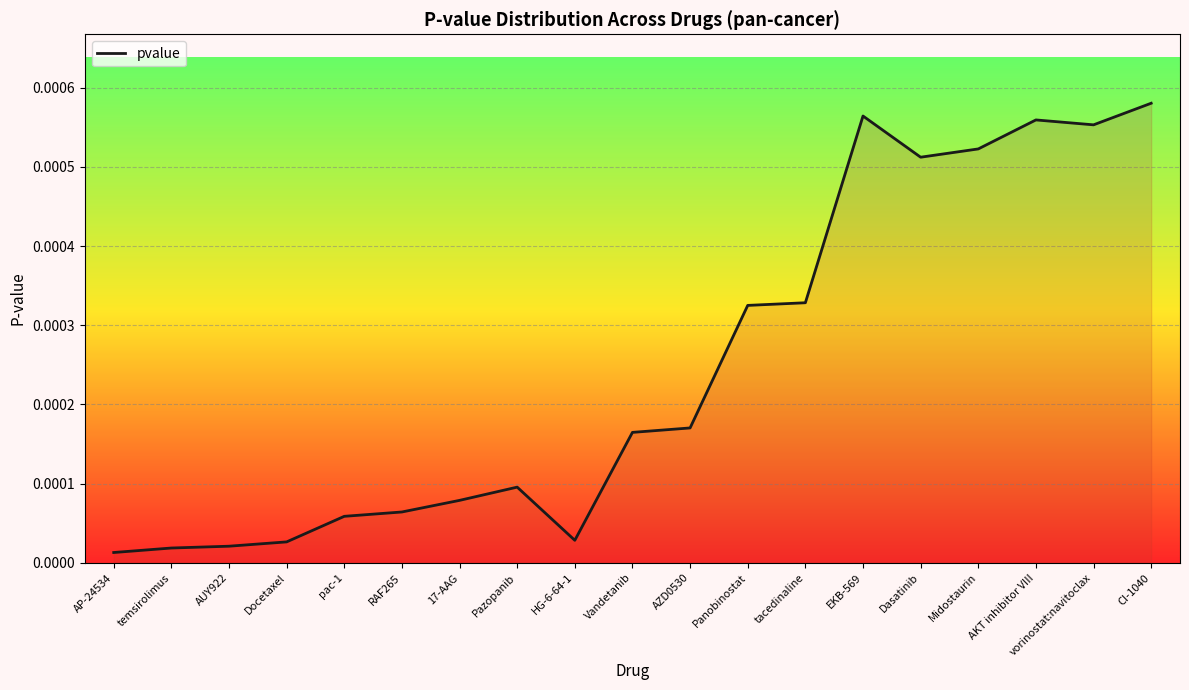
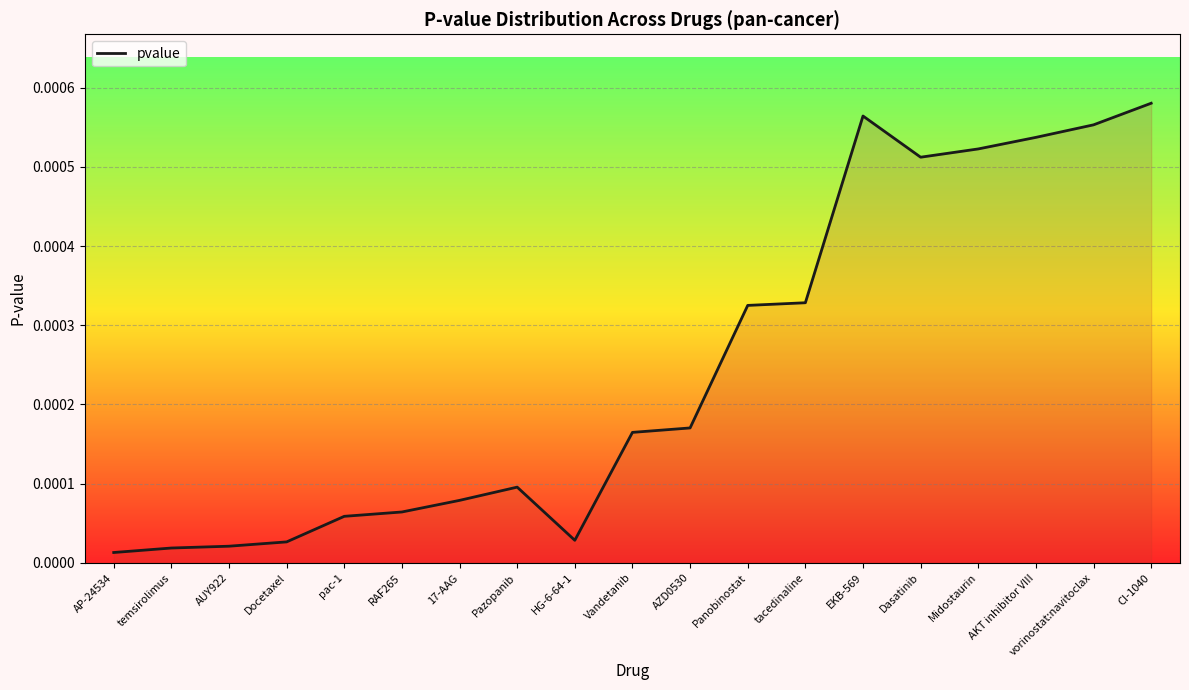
AKT inhibitor VIII: 0.00056 -> 0.00054
